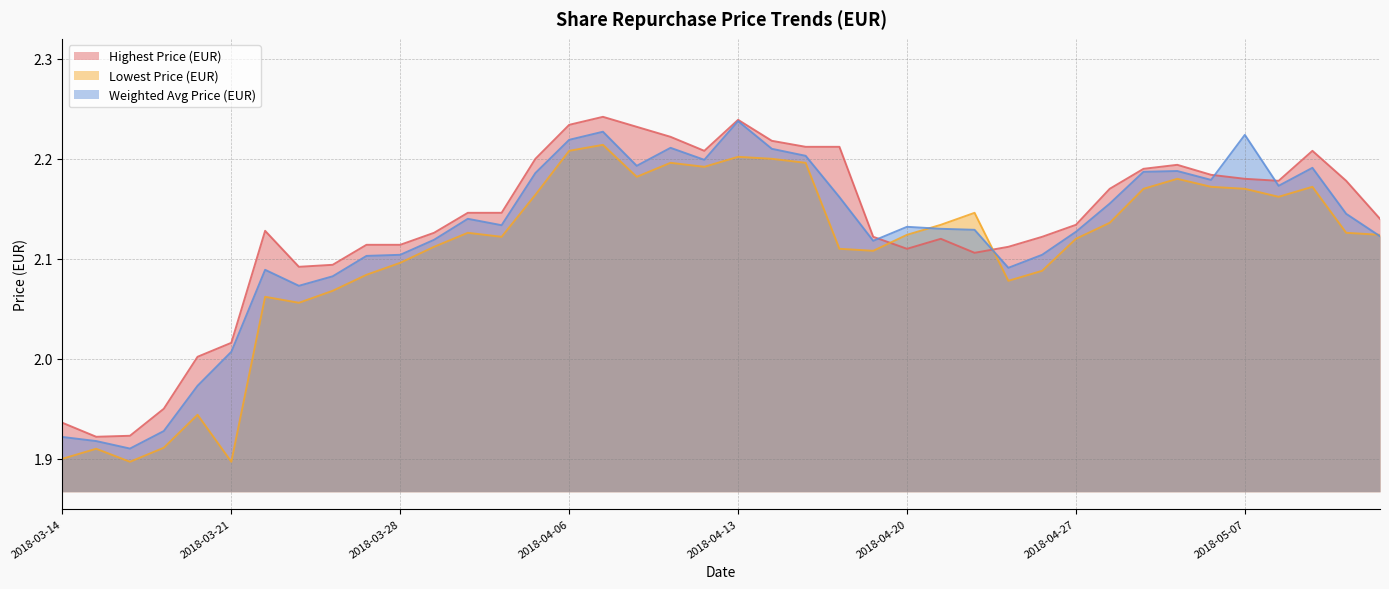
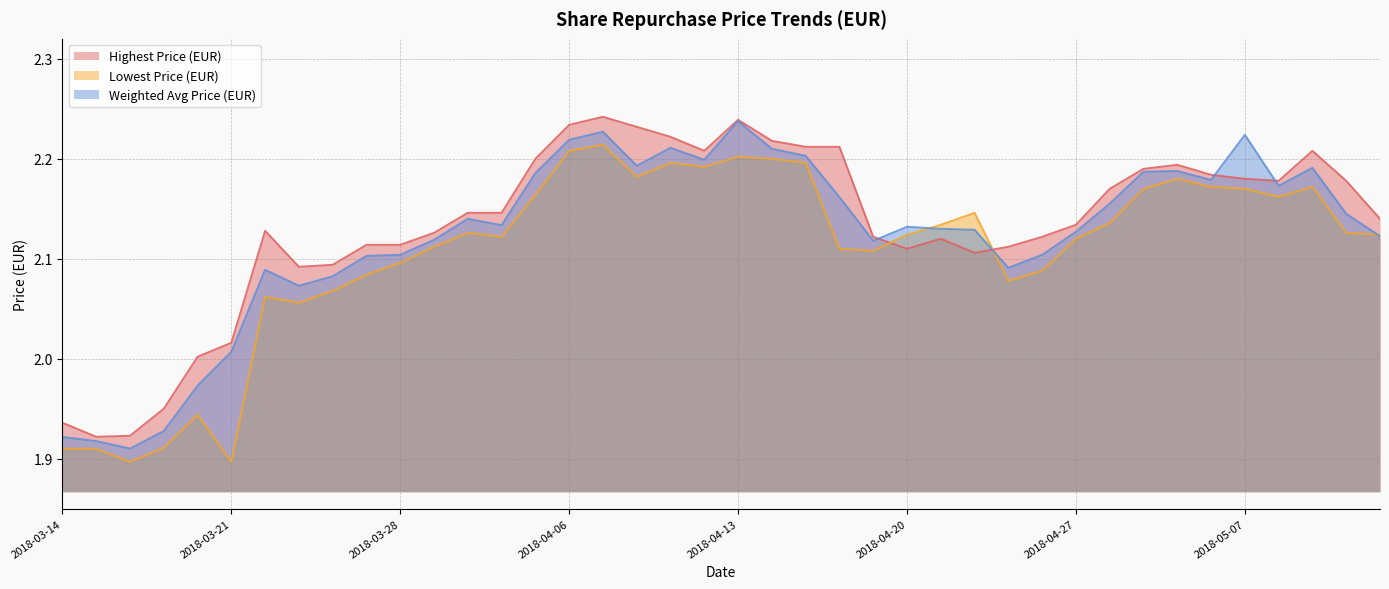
Lowest Price (EUR), 2018-03-14: 1.90 -> 1.91
